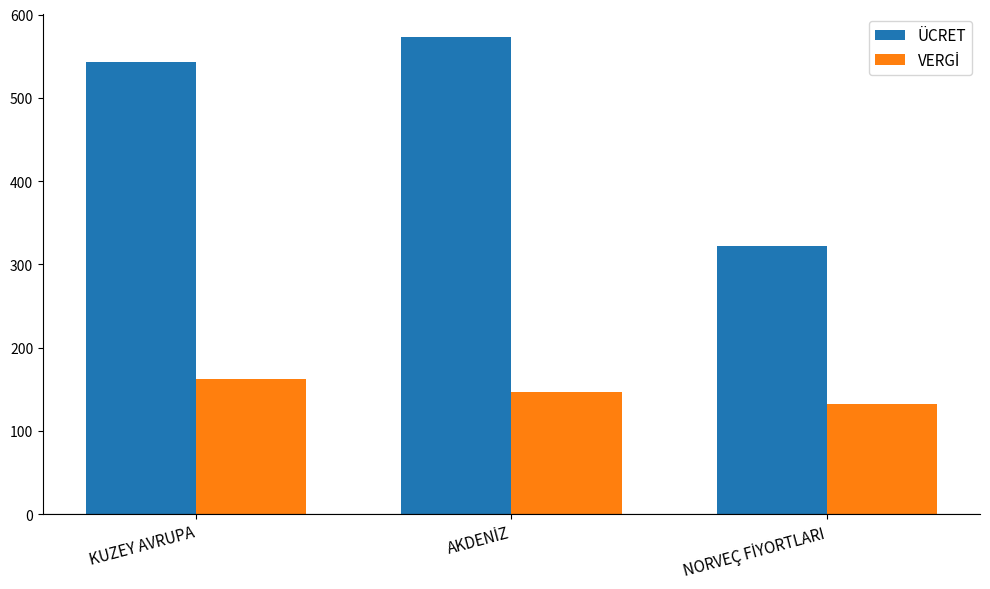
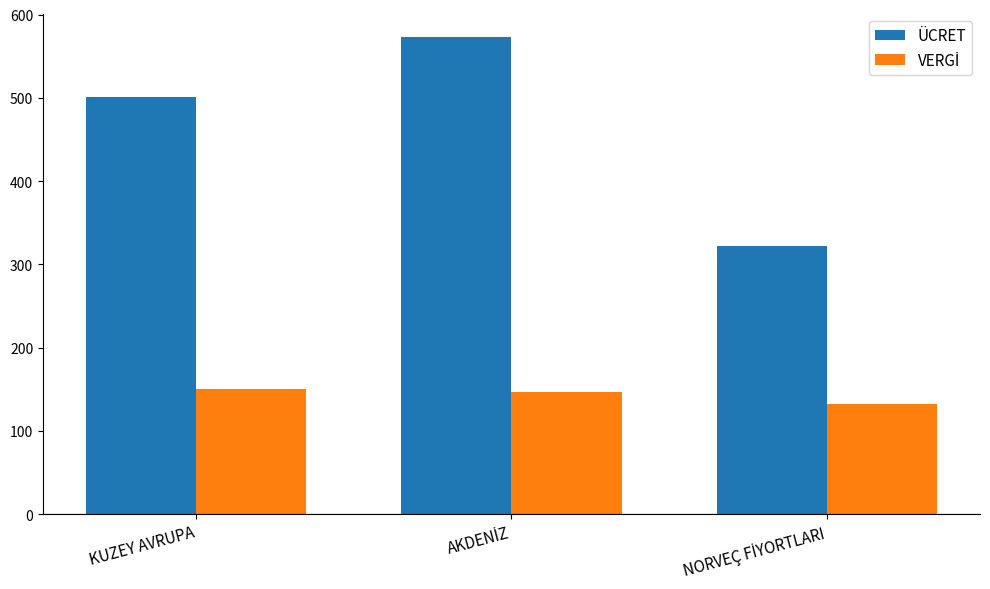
ÜCRET, KUZEY AVRUPA: 540 -> 500
VERGİ, KUZEY AVRUPA: 160 -> 150
